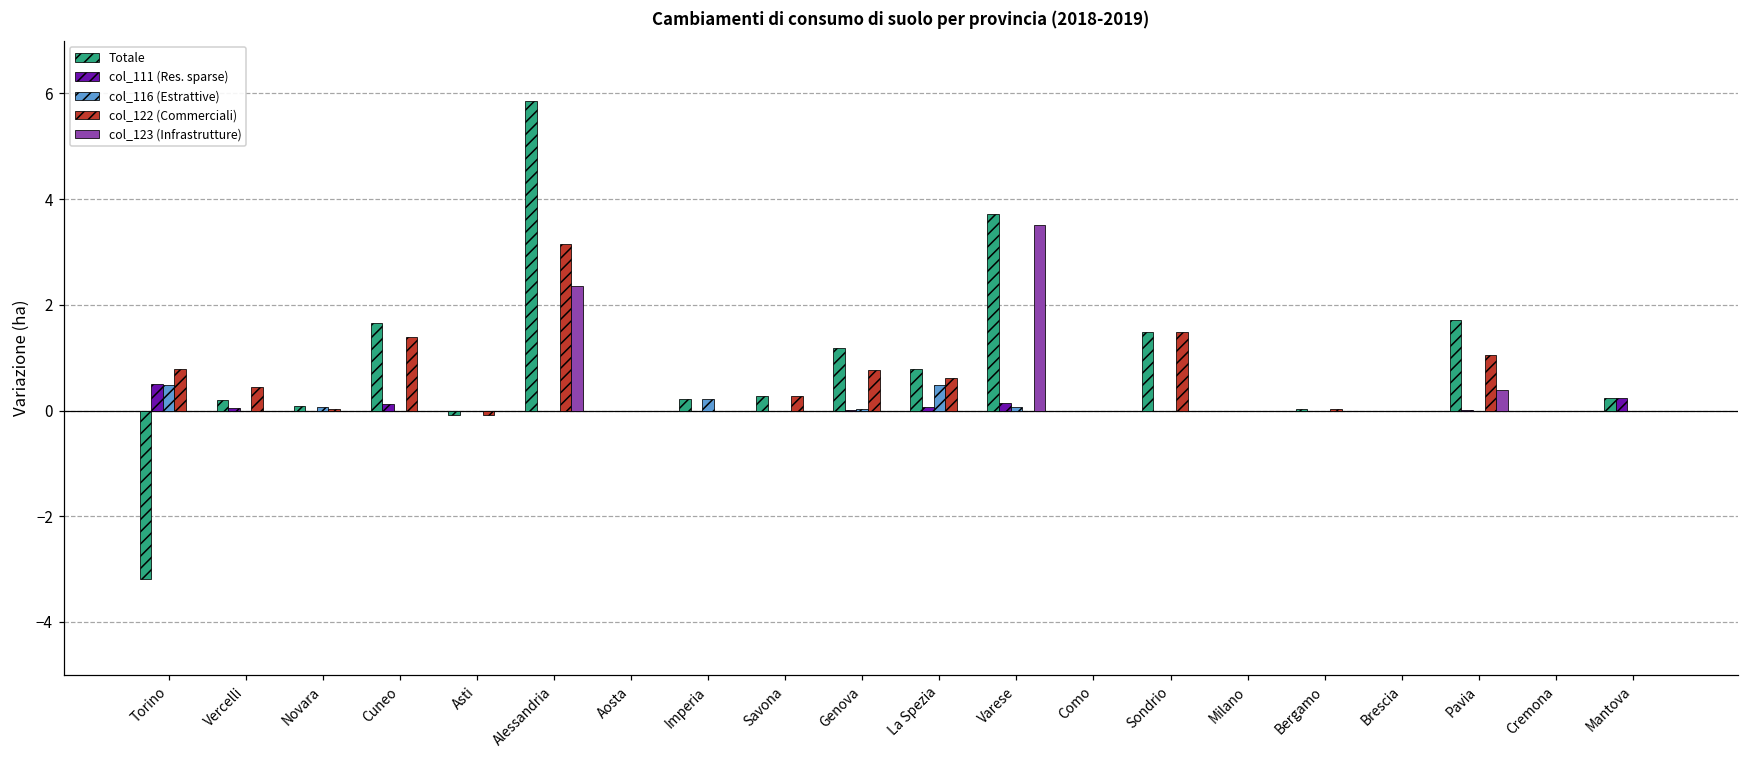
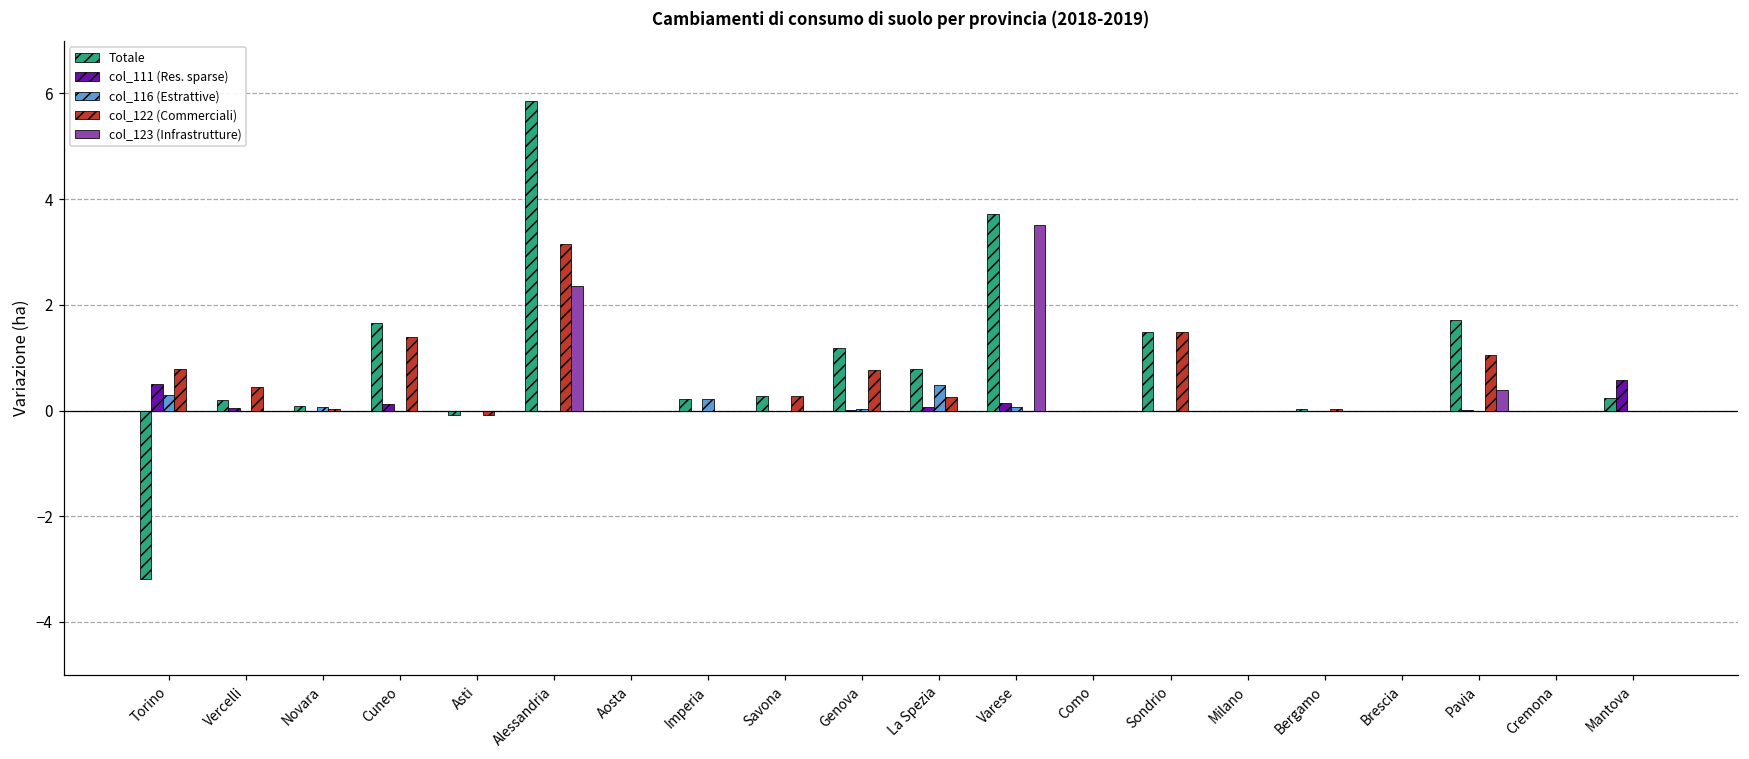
col_116 (Estrattive), Torino: 0.5 -> 0.3
col_122 (Commerciali), La Spezia: 0.6 -> 0.3
col_111 (Res. sparse), Mantova: 0.2 -> 0.6
